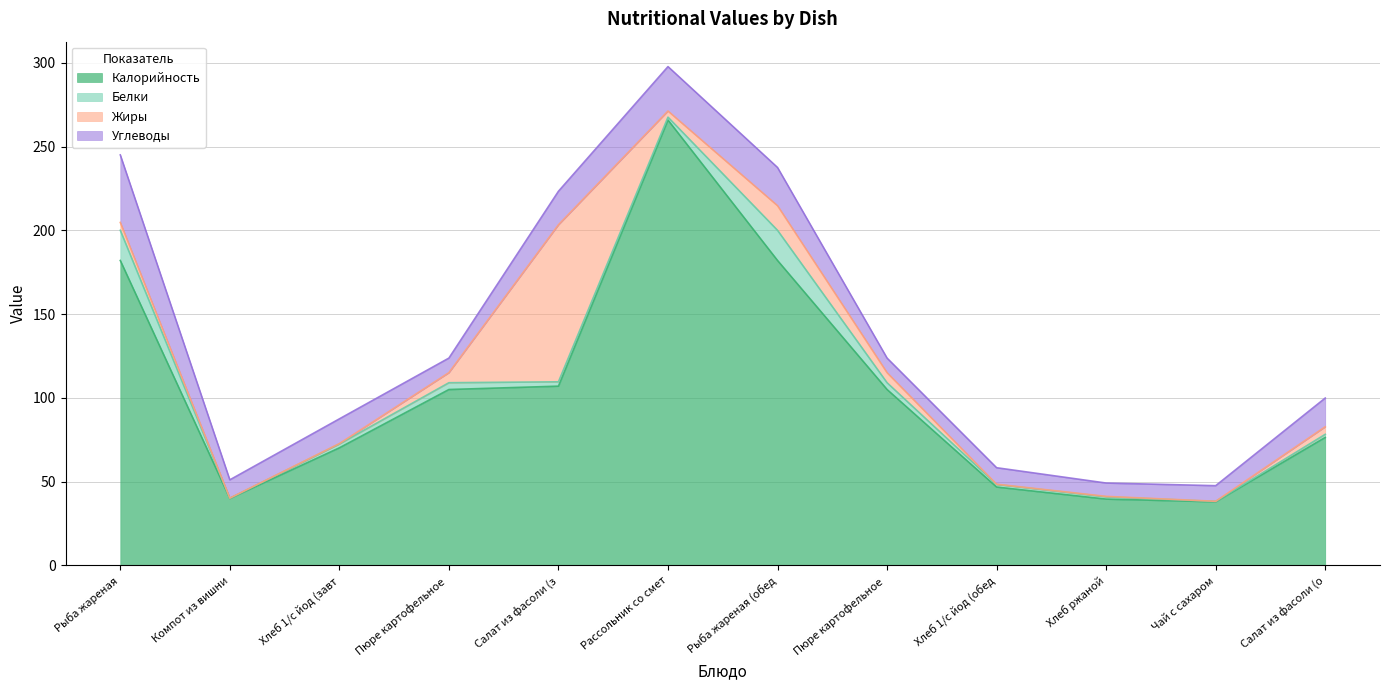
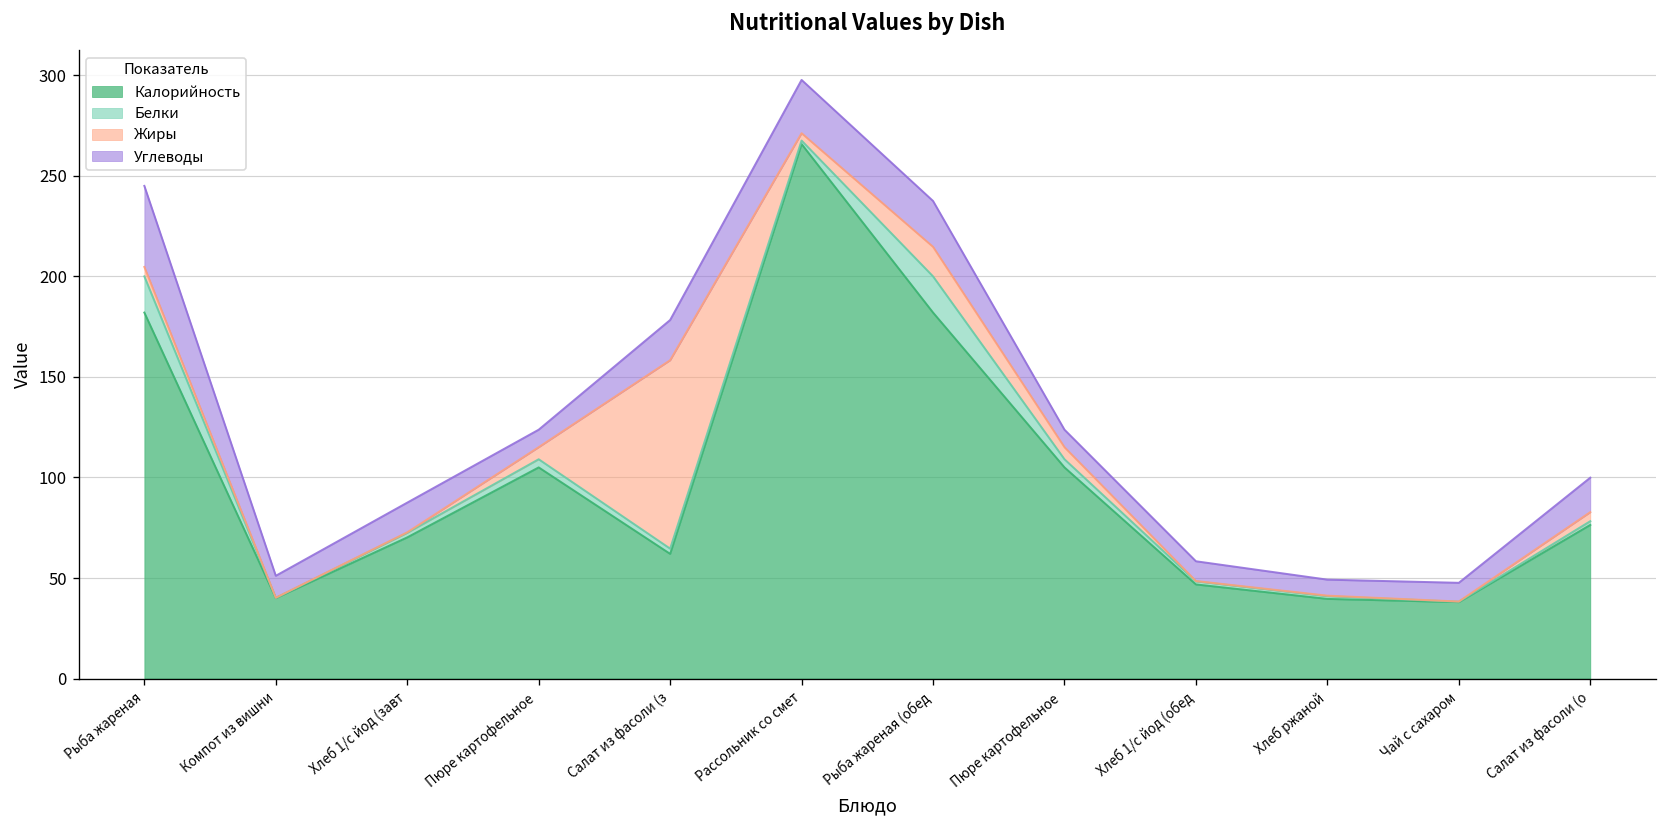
Калорийность, Салат из фасоли (з: 107 -> 62
